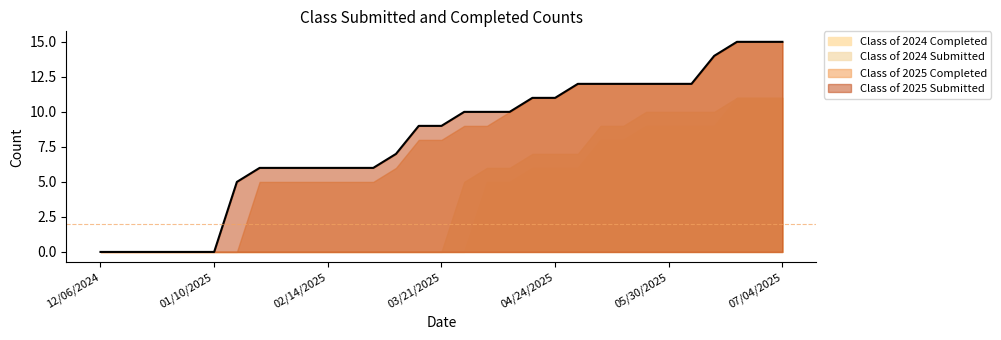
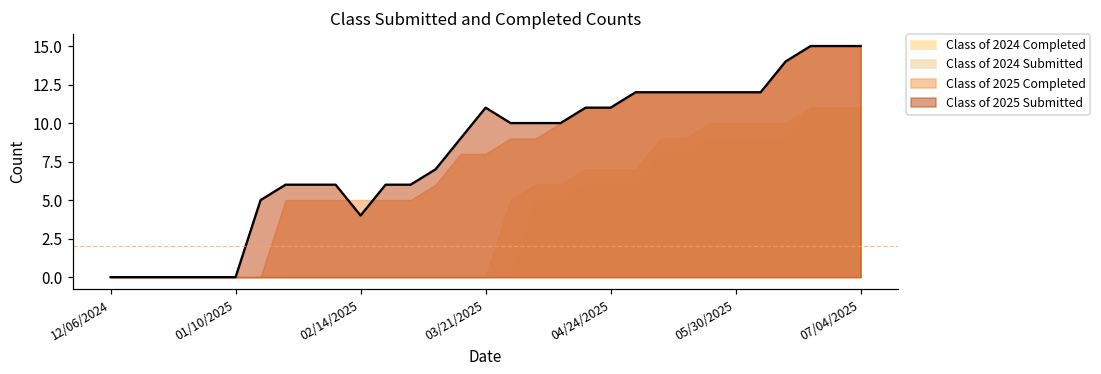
Class of 2025 Submitted, 02/14/2025: 6 -> 4
Class of 2025 Submitted, 03/21/2025: 9 -> 11
